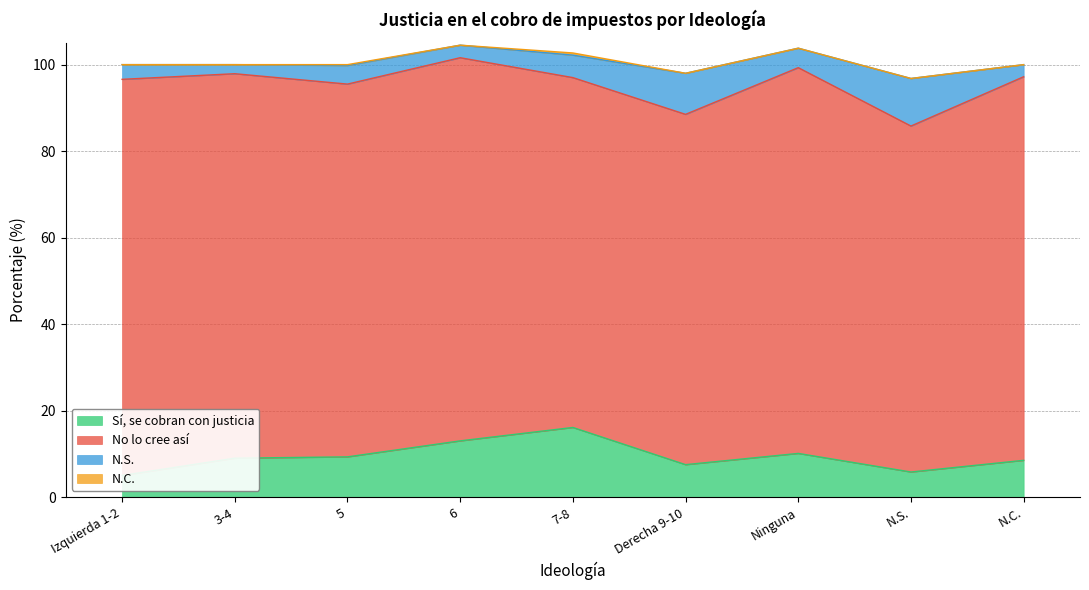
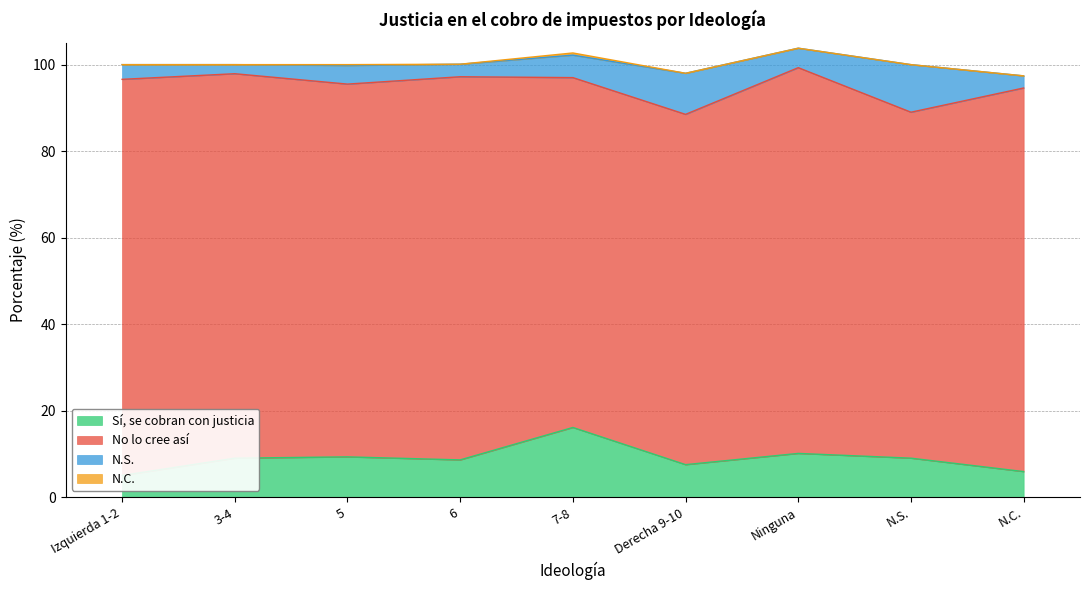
Sí, se cobran con justicia, 6: 13 -> 9
Sí, se cobran con justicia, N.S.: 6 -> 9
Sí, se cobran con justicia, N.C.: 9 -> 6
